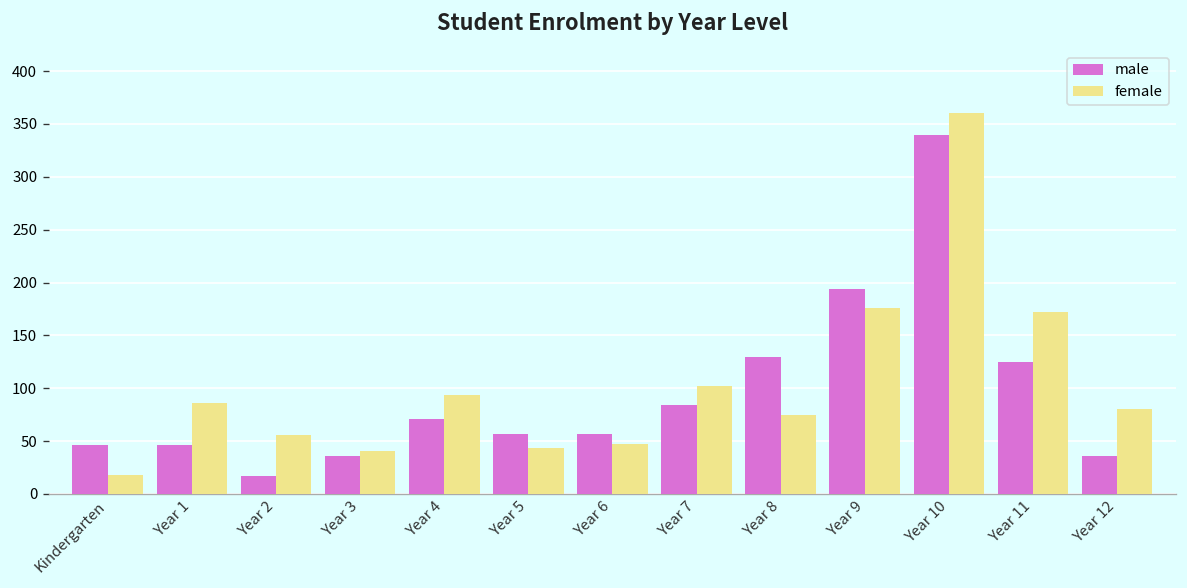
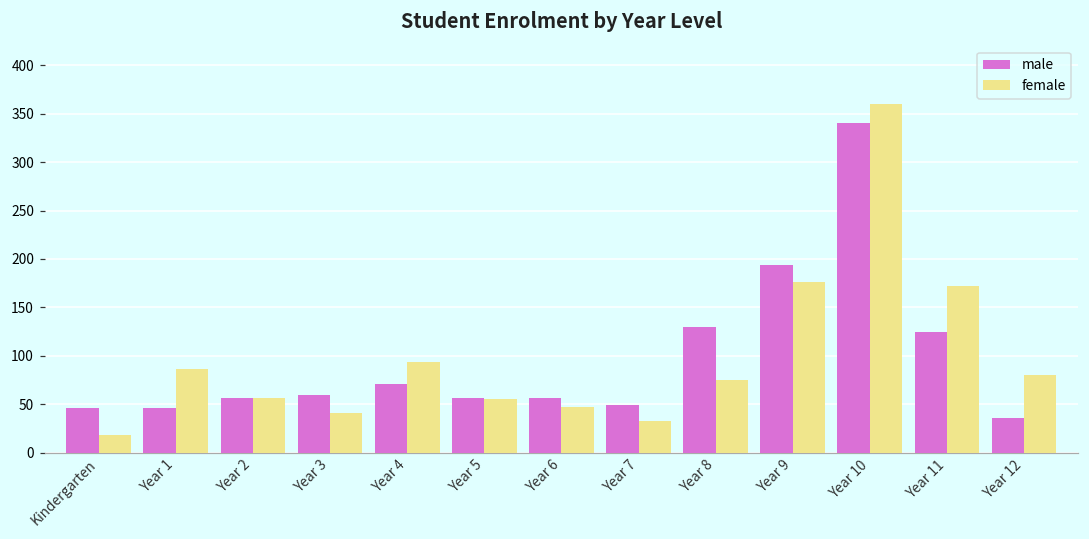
male, Year 2: 20 -> 60
male, Year 3: 40 -> 60
female, Year 5: 40 -> 60
male, Year 7: 80 -> 50
female, Year 7: 100 -> 30
